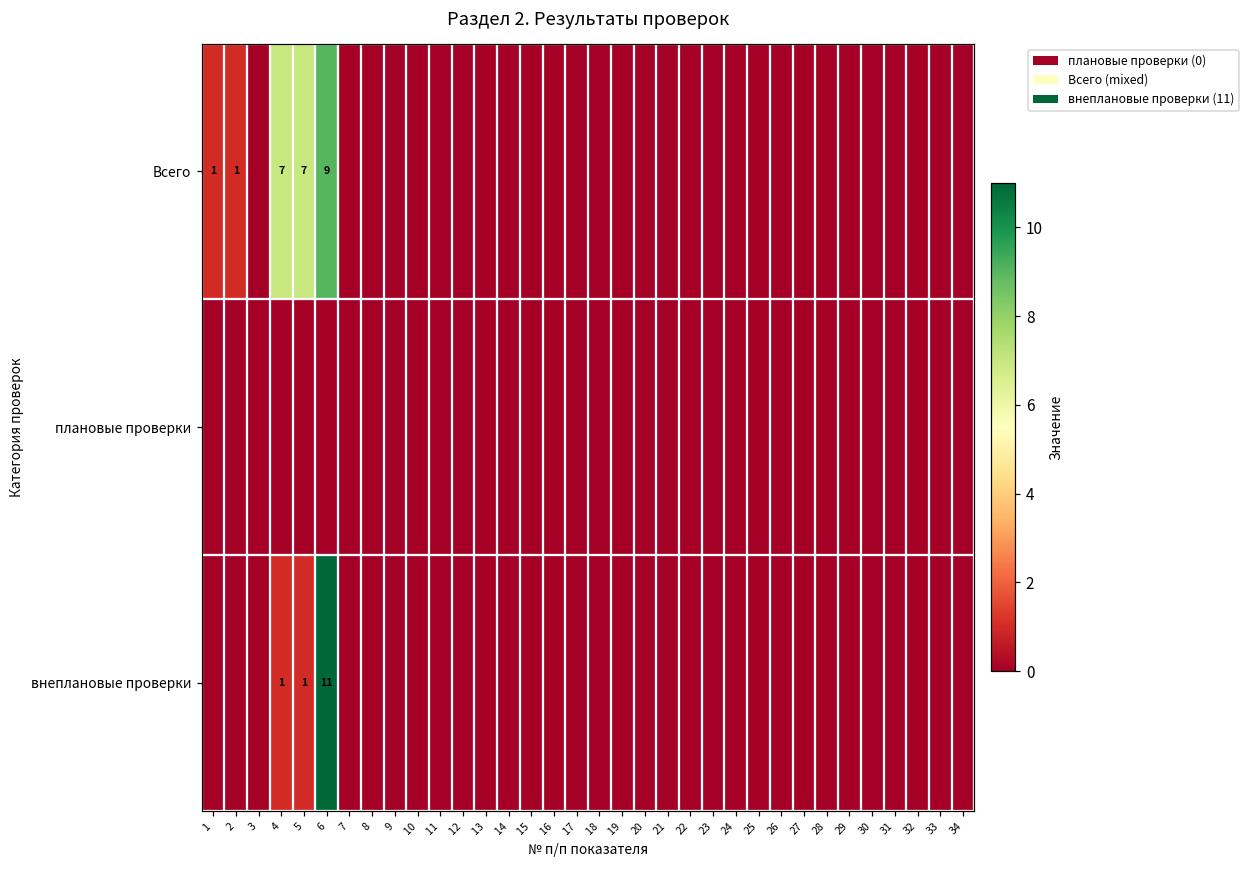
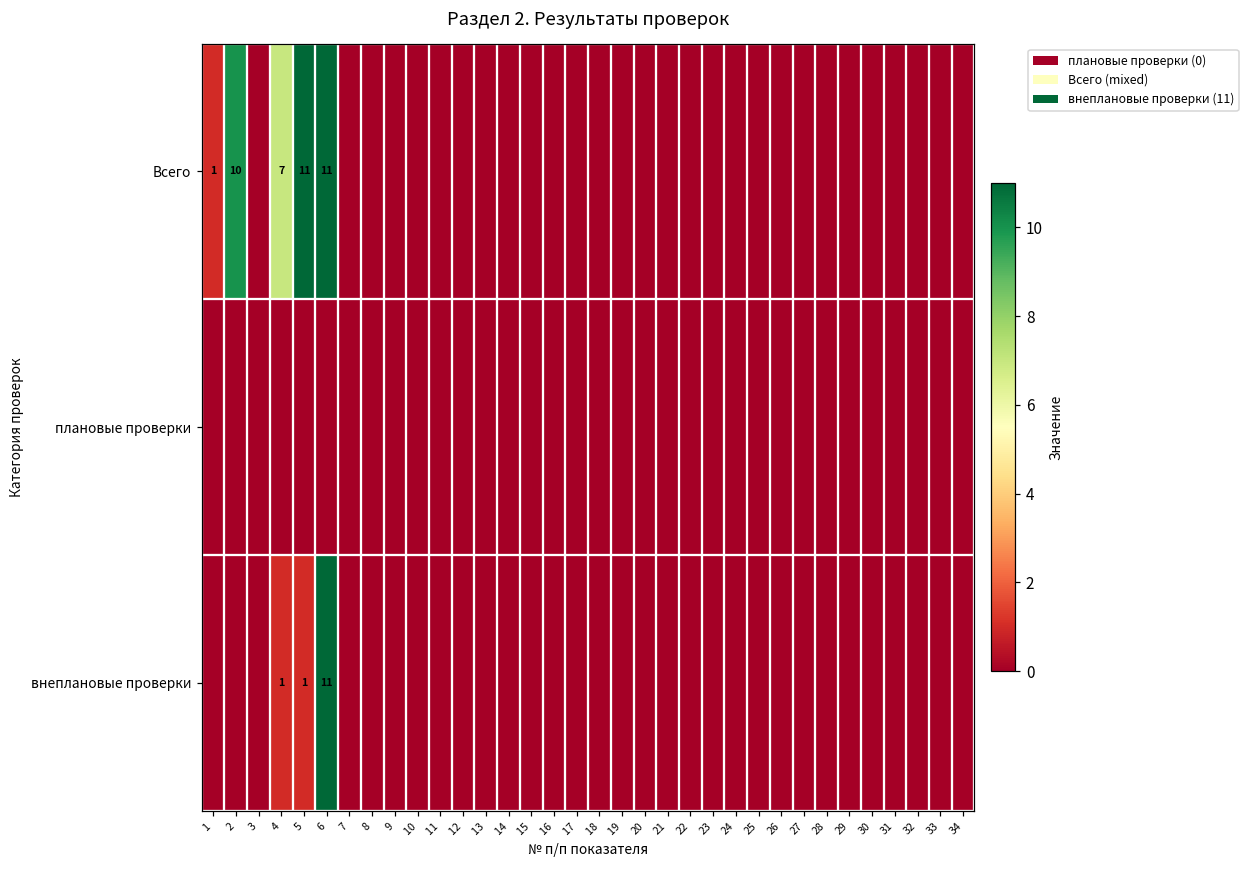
Всего, 2: 1 -> 10
Всего, 5: 7 -> 11
Всего, 6: 9 -> 11
